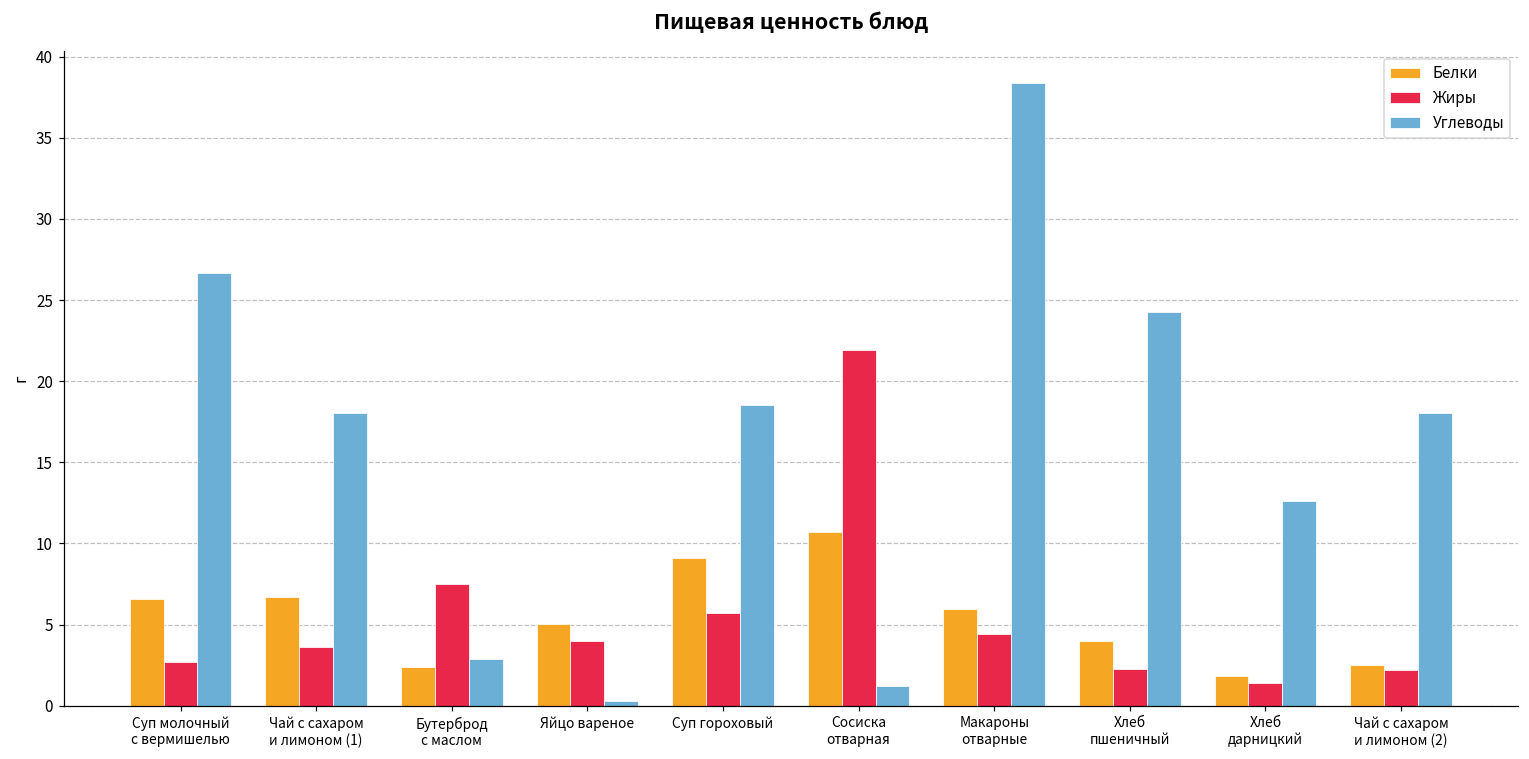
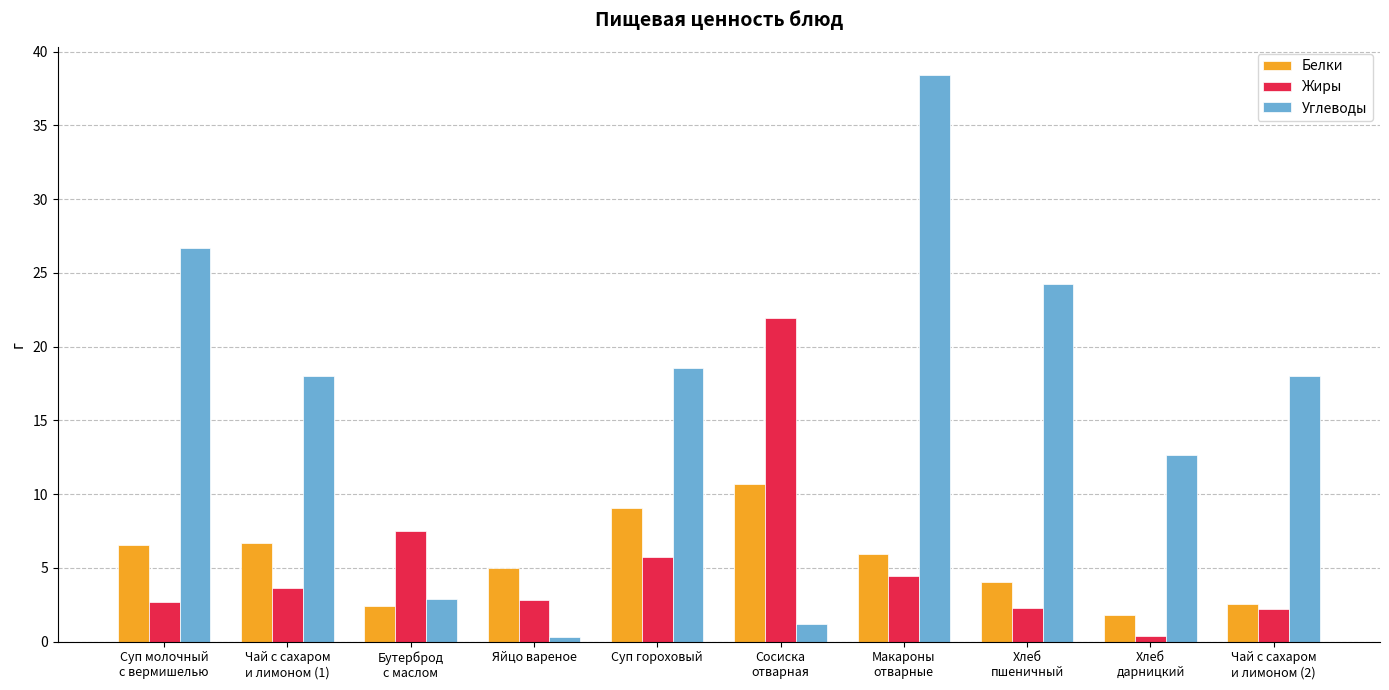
Жиры, Яйцо вареное: 4.0 -> 2.8
Жиры, Хлеб дарницкий: 1.4 -> 0.4
